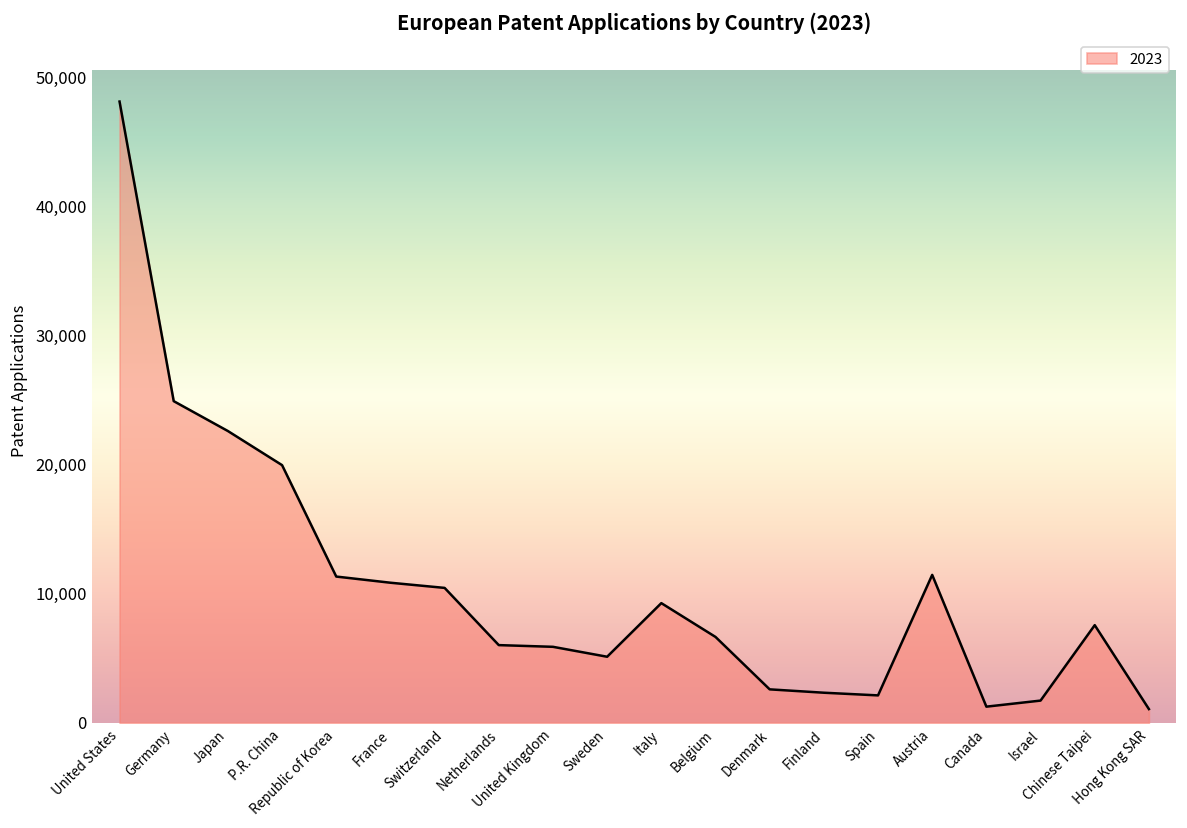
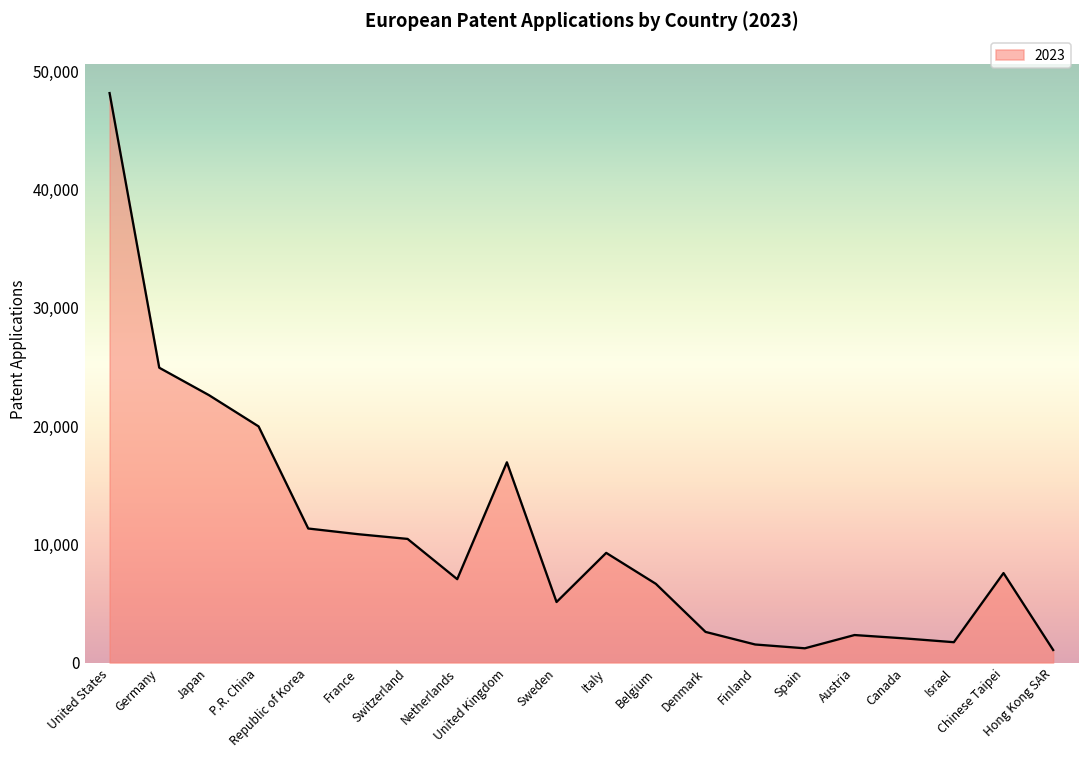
Netherlands: 6,000 -> 7,100
United Kingdom: 5,900 -> 16,900
Finland: 2,300 -> 1,500
Spain: 2,100 -> 1,200
Austria: 11,500 -> 2,300
Canada: 1,300 -> 2,100
